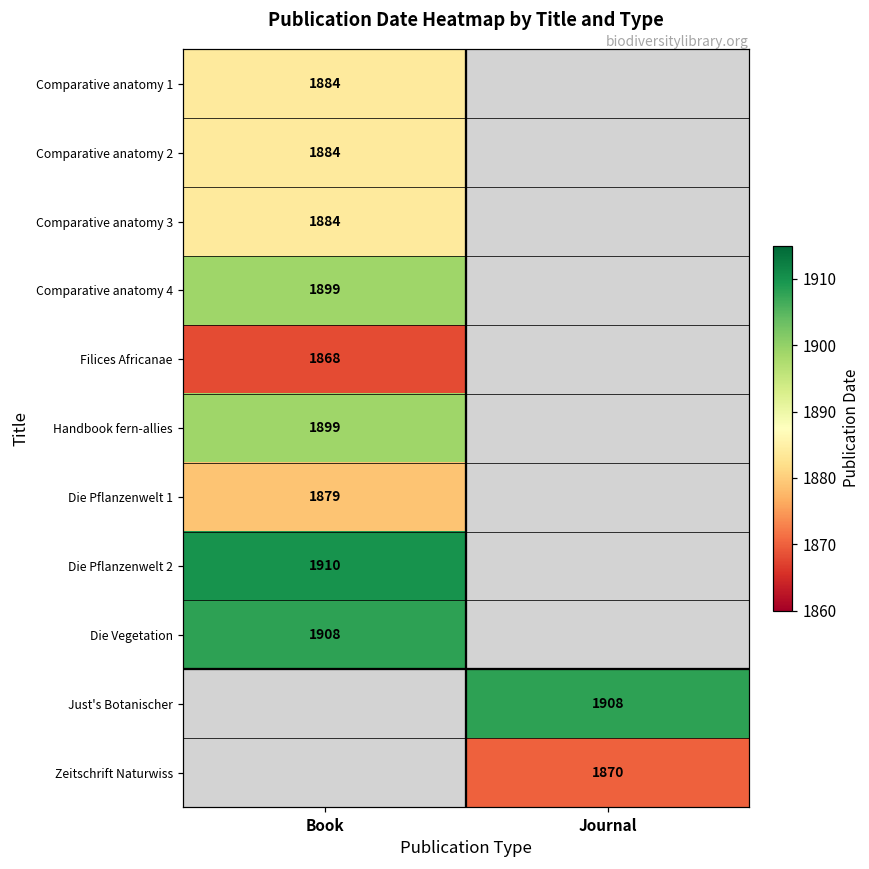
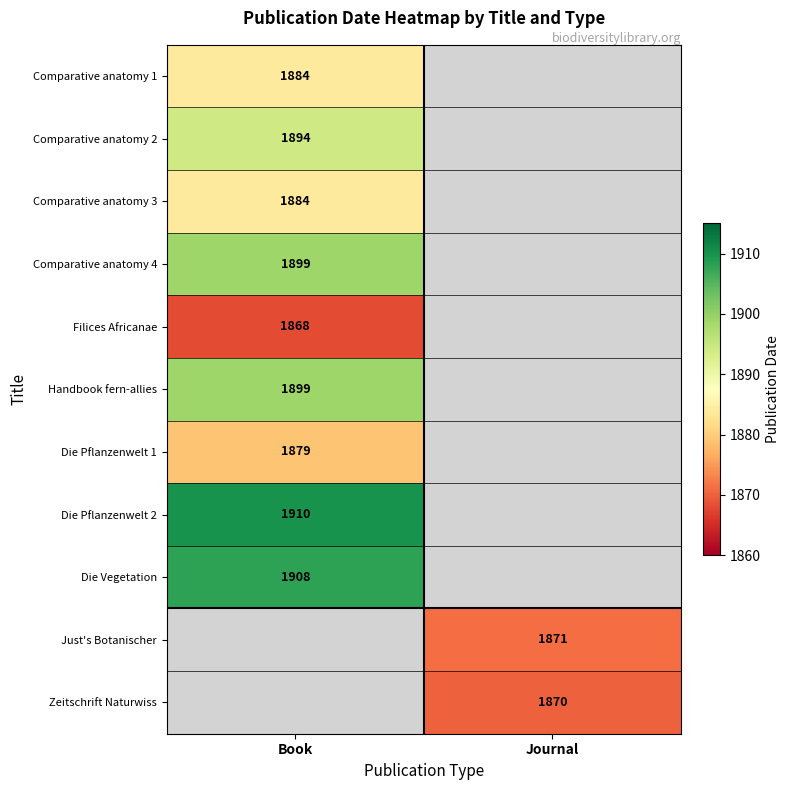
Comparative anatomy 2, Book: 1884 -> 1894
Just's Botanischer, Journal: 1908 -> 1871
